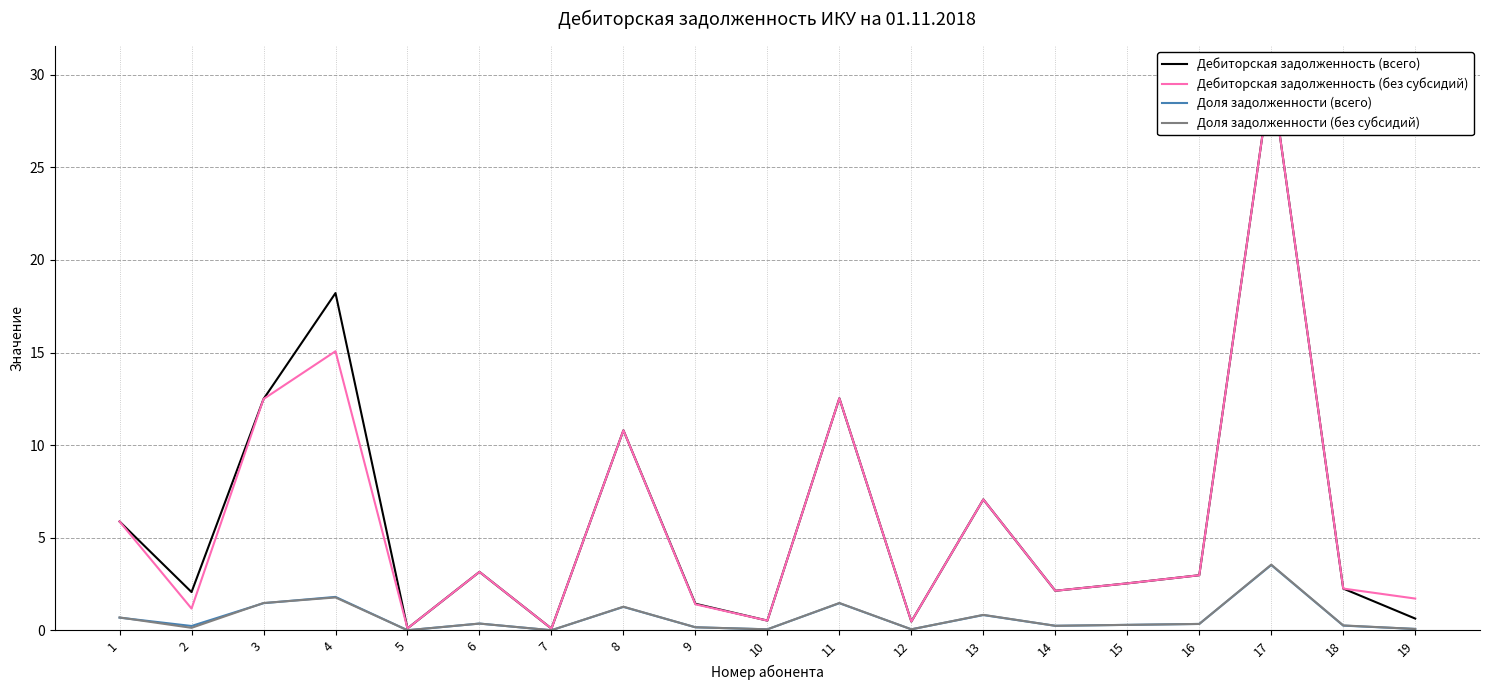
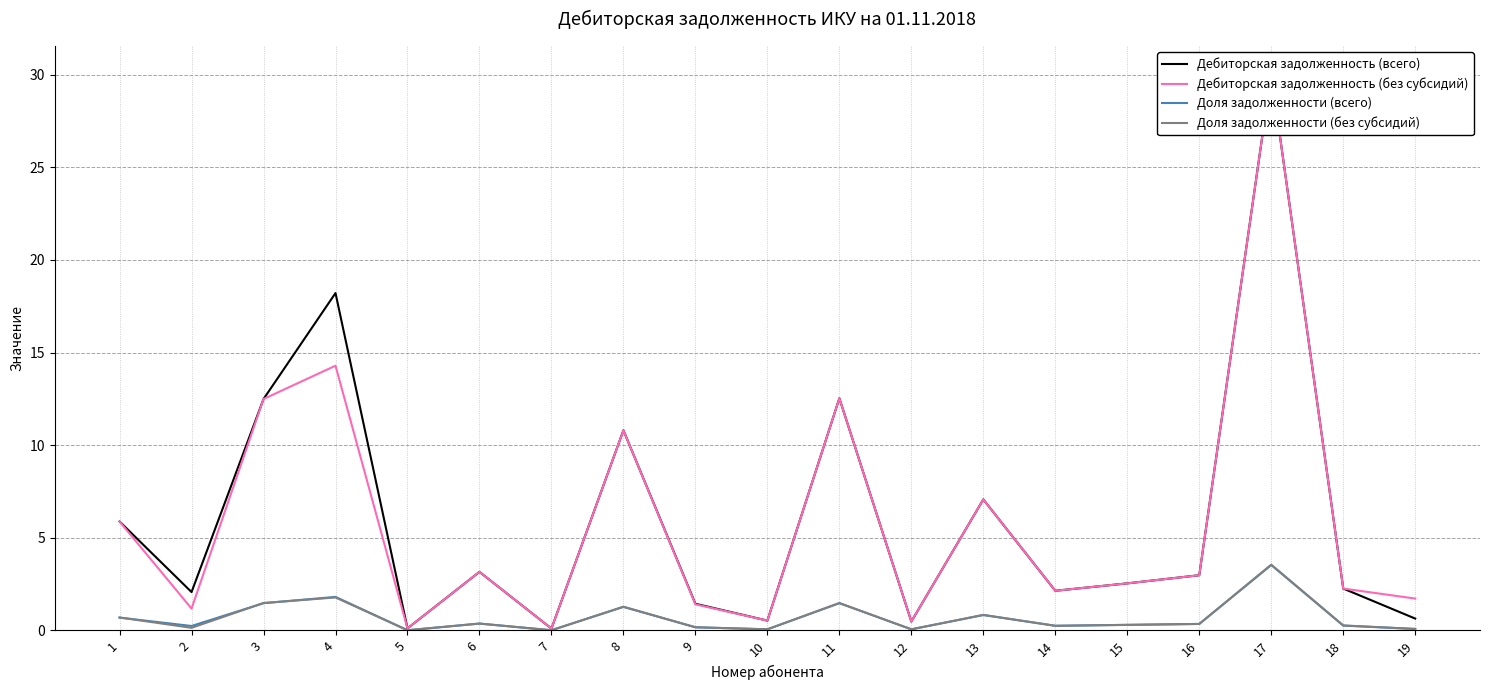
Дебиторская задолженность (без субсидий), 4: 15.1 -> 14.3
